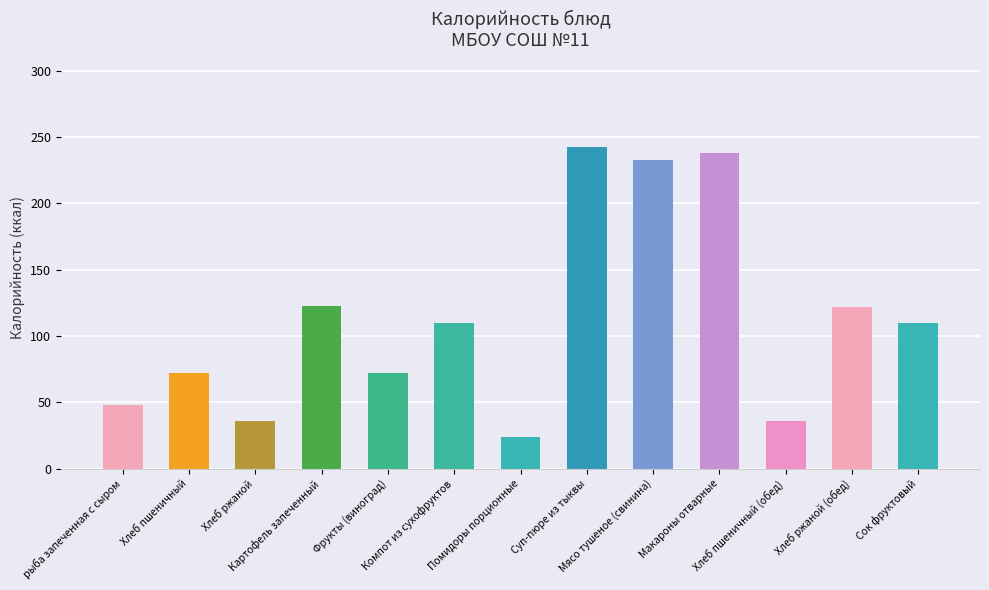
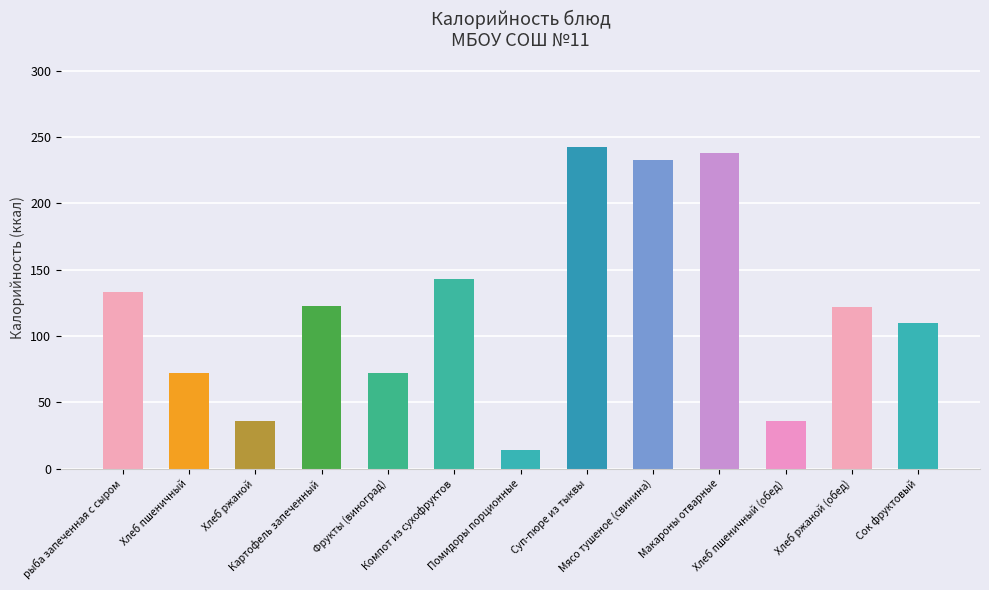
рыба запеченная с сыром: 48 -> 133
Компот из сухофруктов: 110 -> 143
Помидоры порционные: 24 -> 14
